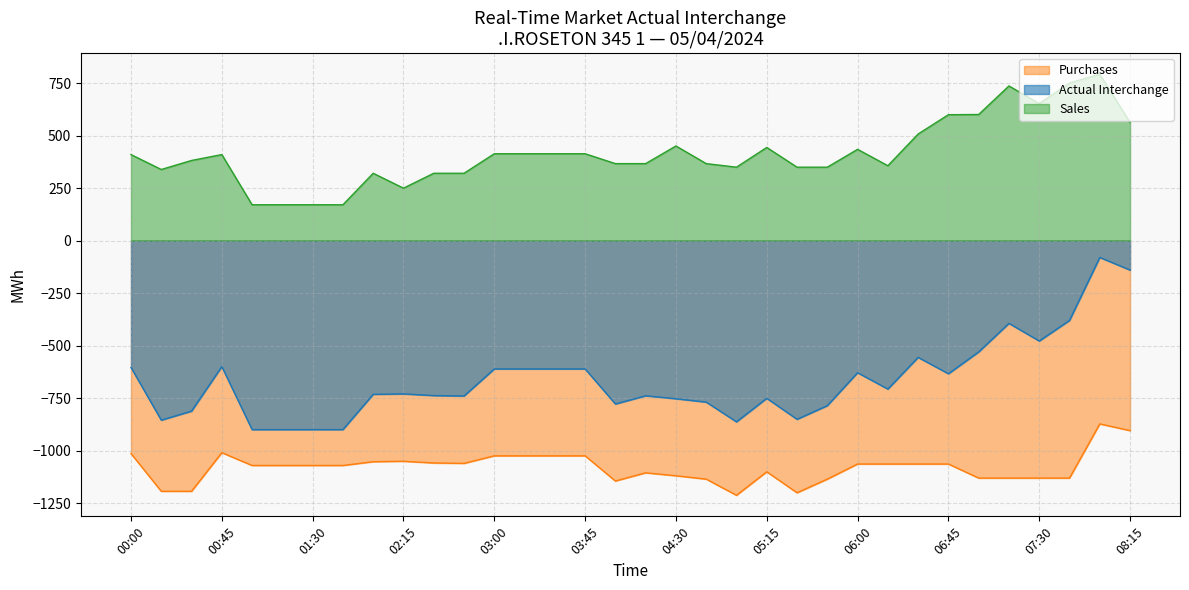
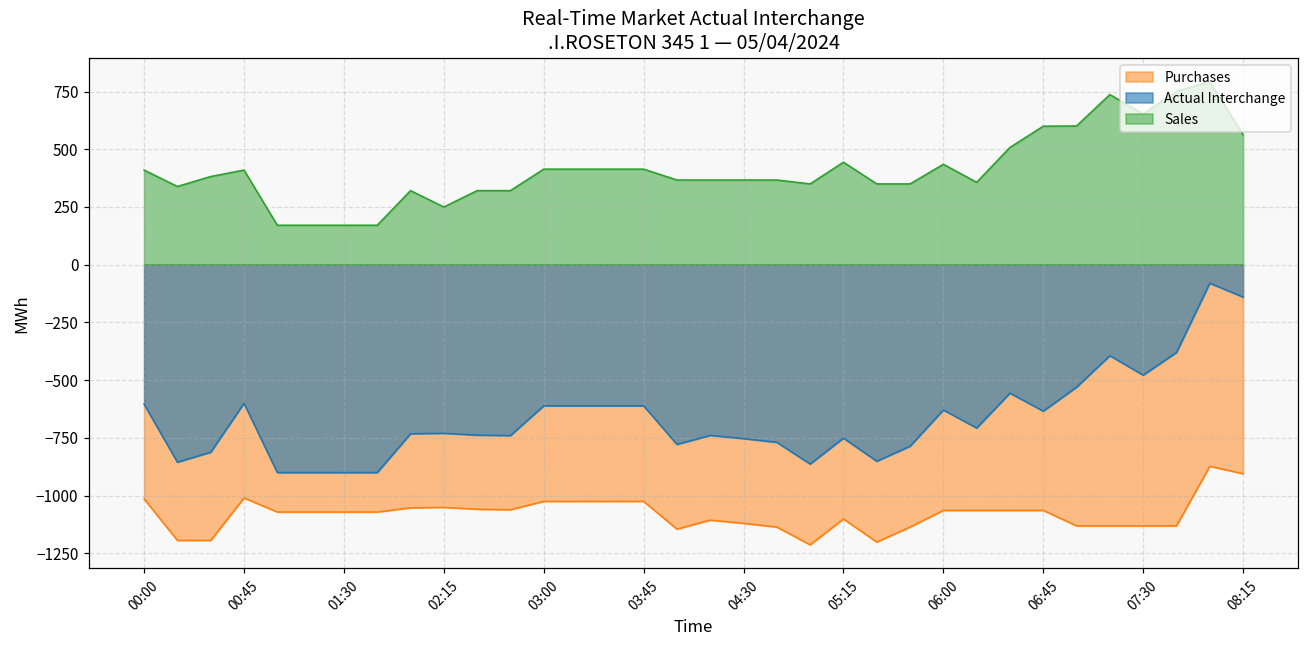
Sales, 04:30: 450 -> 370
